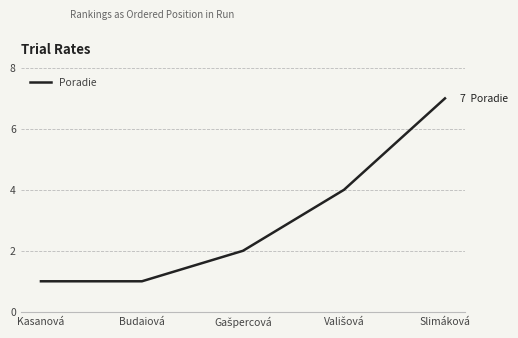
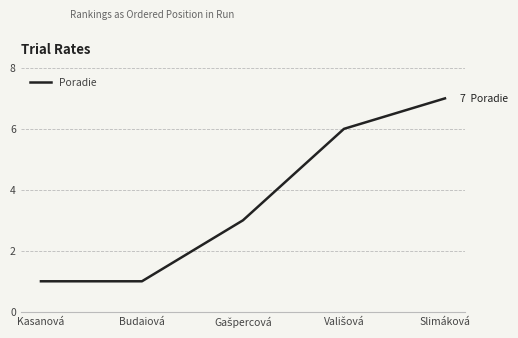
Gašpercová: 2 -> 3
Vališová: 4 -> 6
